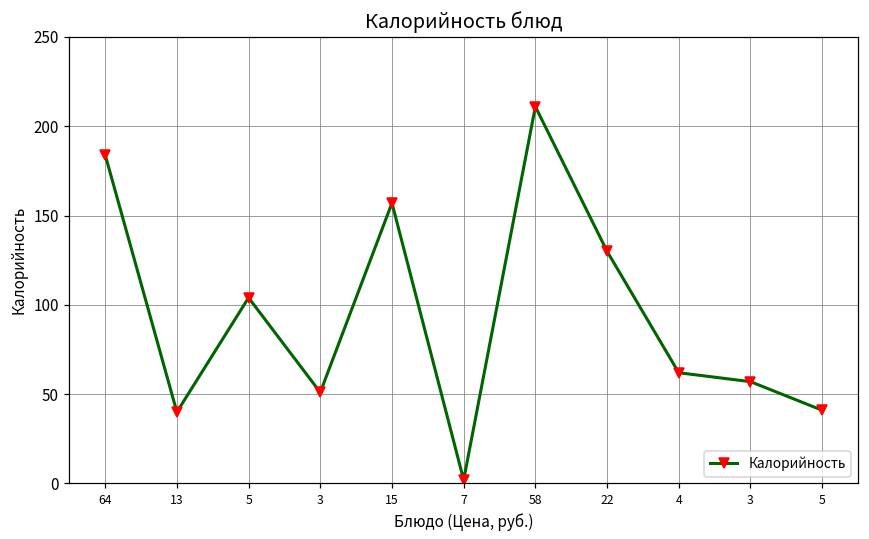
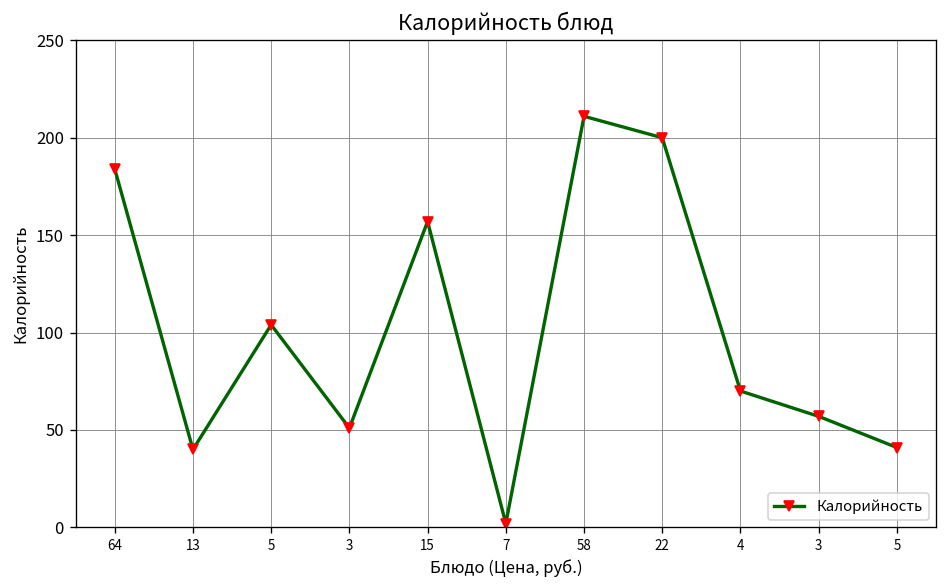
22: 130 -> 200
4: 62 -> 70
